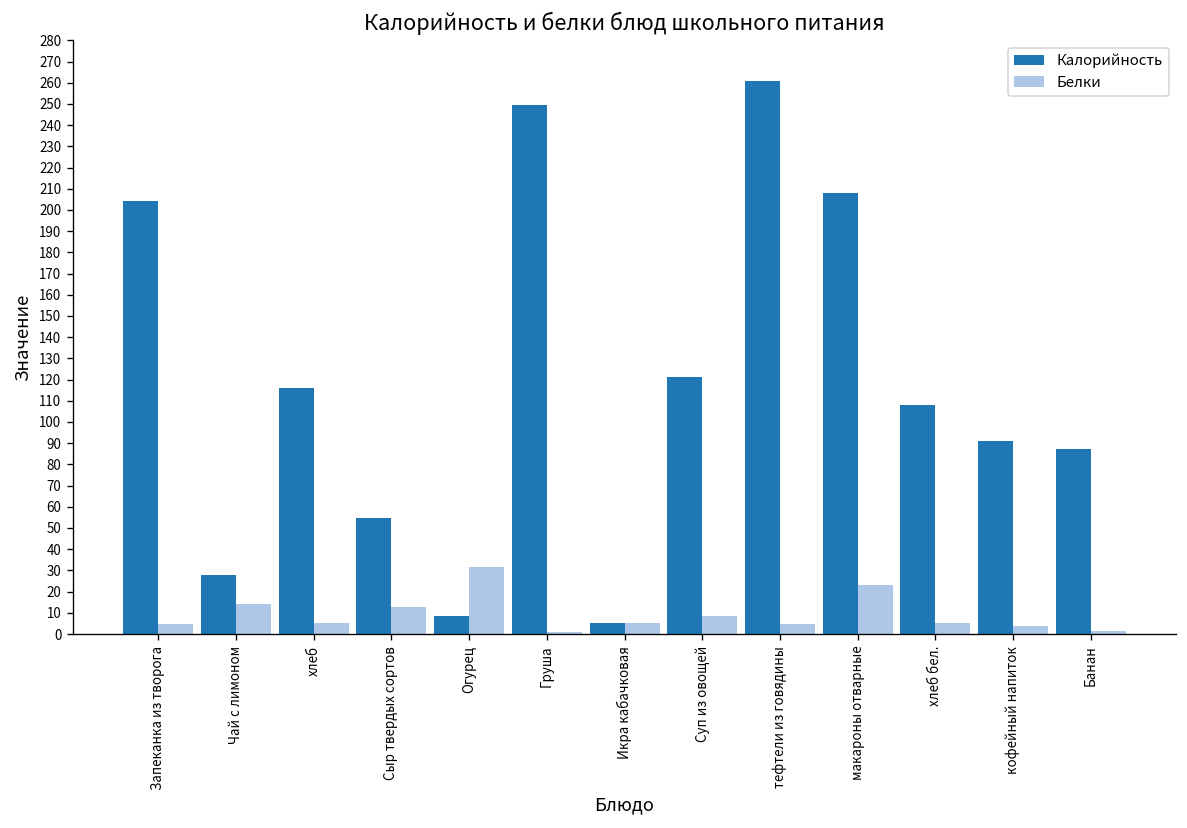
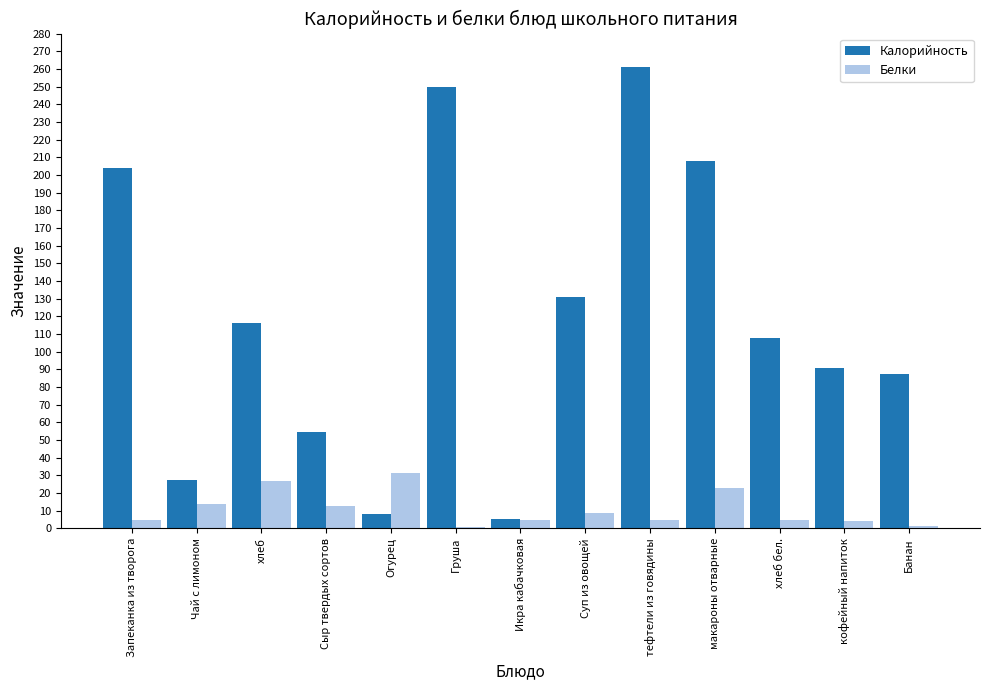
Белки, хлеб: 5 -> 27
Калорийность, Суп из овощей: 121 -> 131
